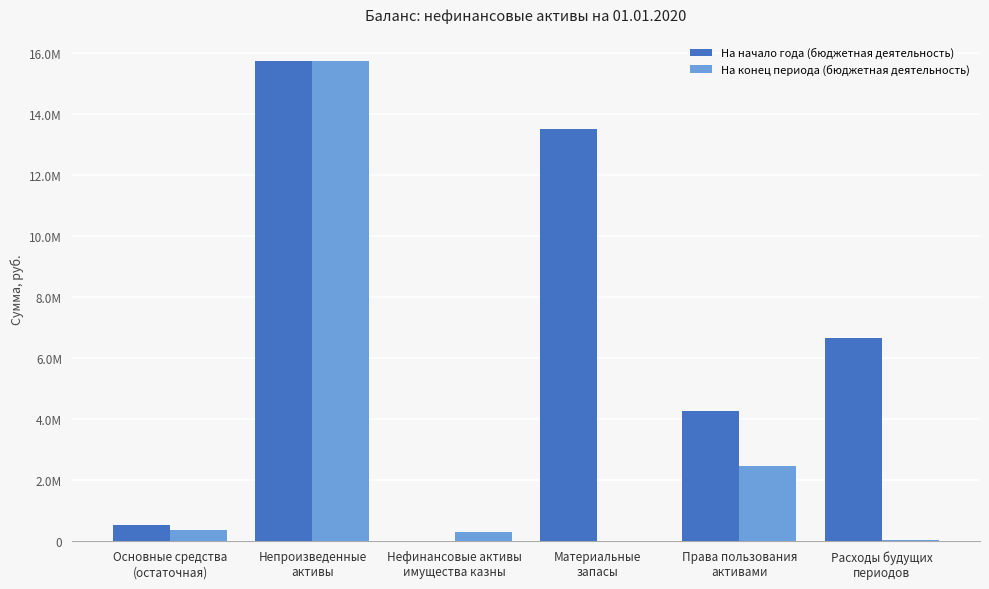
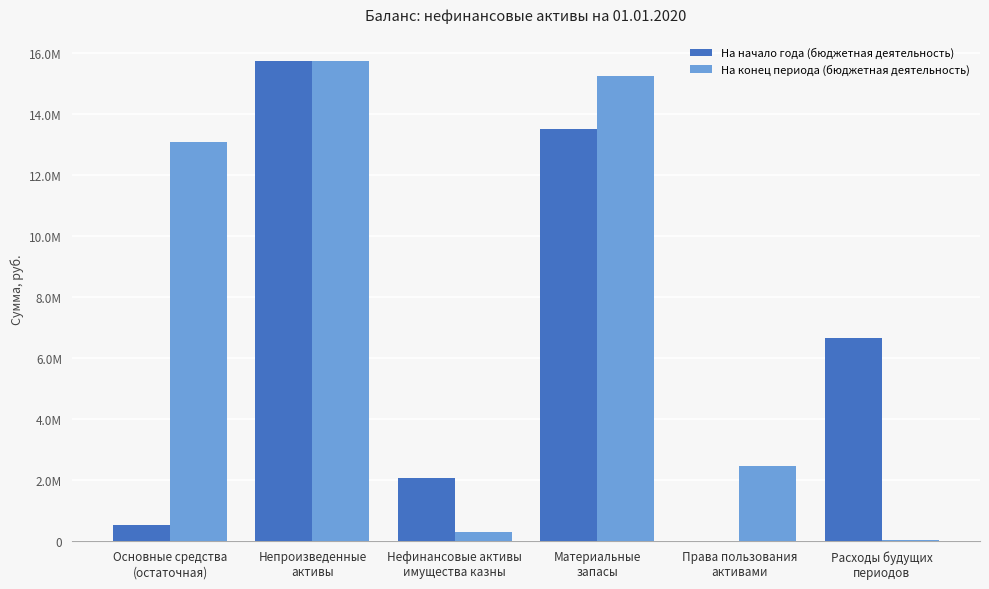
На конец периода (бюджетная деятельность), Основные средства (остаточная): 400000 -> 13100000
На начало года (бюджетная деятельность), Нефинансовые активы имущества казны: 0 -> 2100000
На конец периода (бюджетная деятельность), Материальные запасы: 0 -> 15300000
На начало года (бюджетная деятельность), Права пользования активами: 4200000 -> 0
